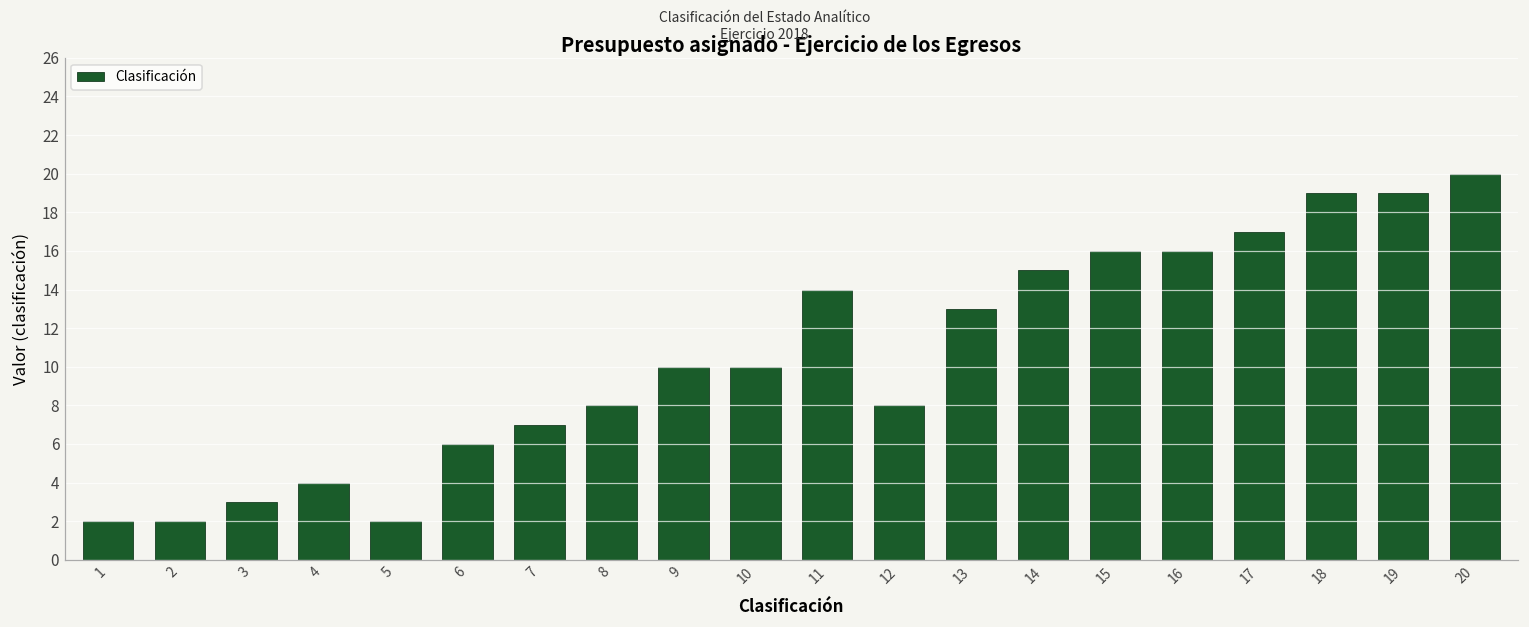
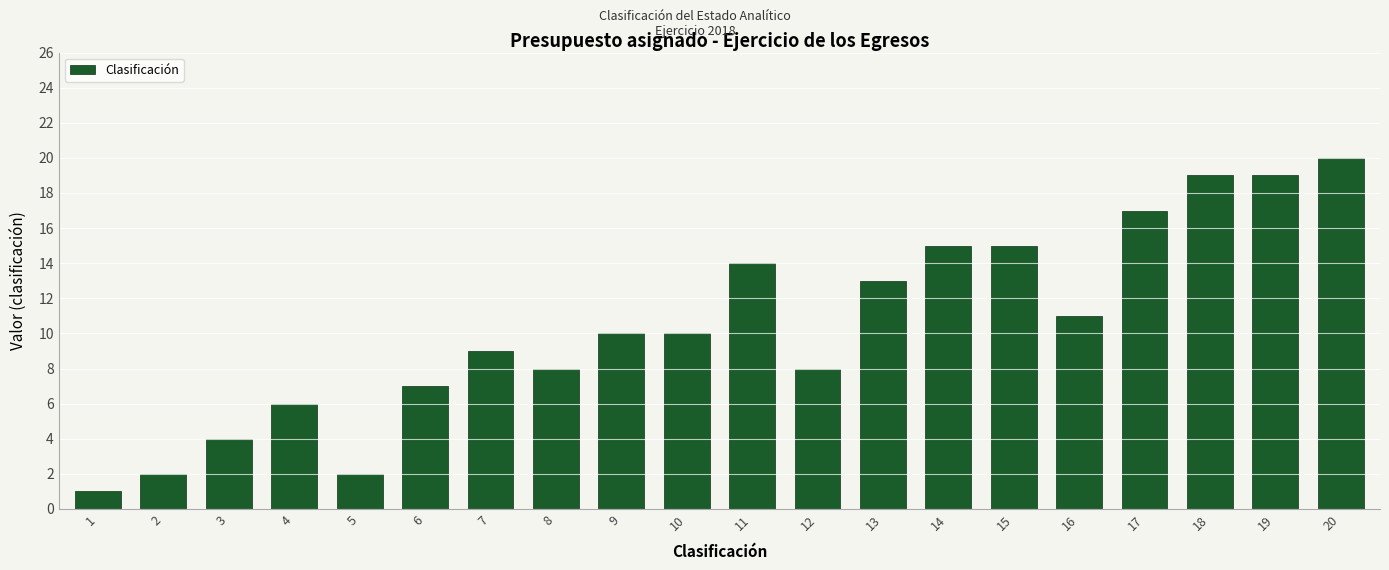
1: 2 -> 1
3: 3 -> 4
4: 4 -> 6
6: 6 -> 7
7: 7 -> 9
15: 16 -> 15
16: 16 -> 11
